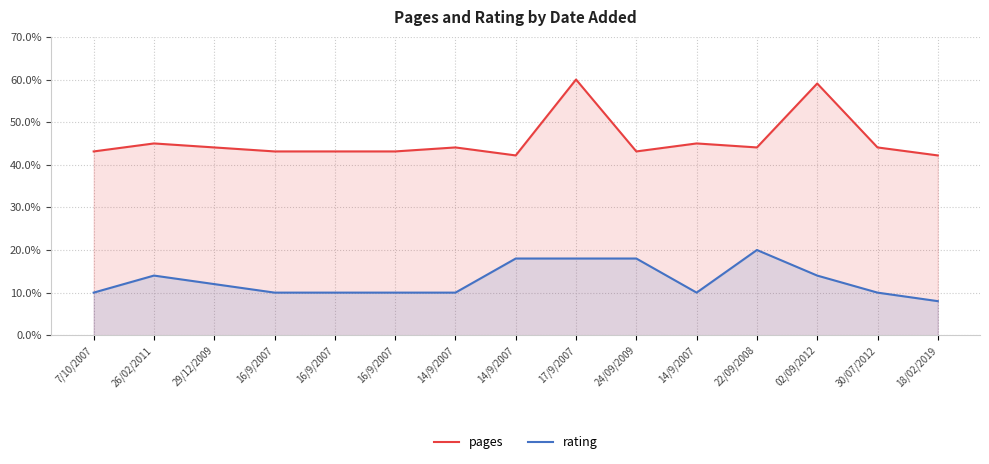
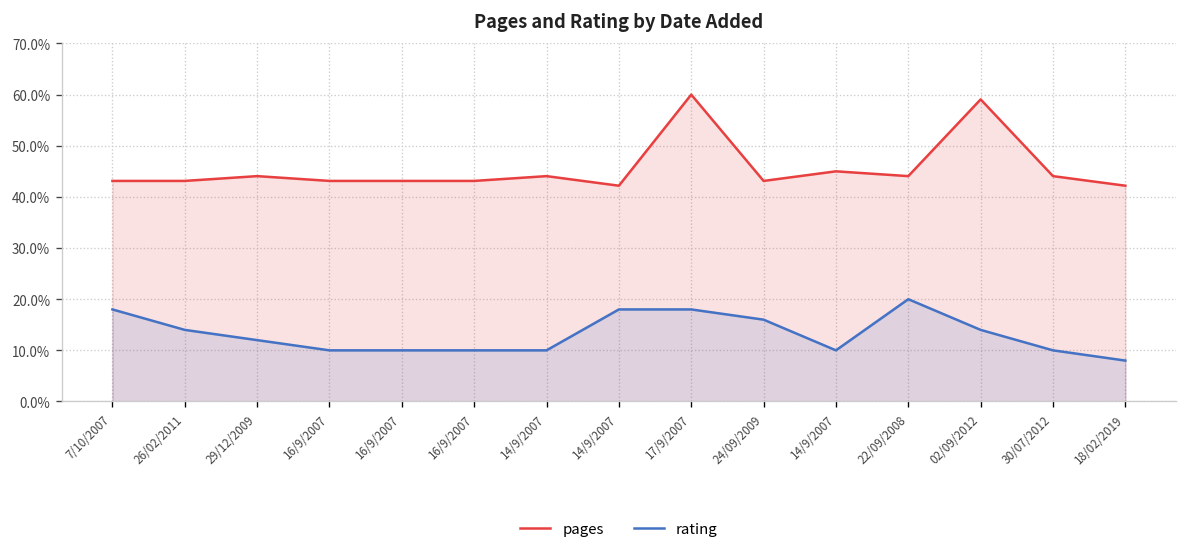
rating, 7/10/2007: 10% -> 18%
pages, 26/02/2011: 45% -> 43%
rating, 24/09/2009: 18% -> 16%
